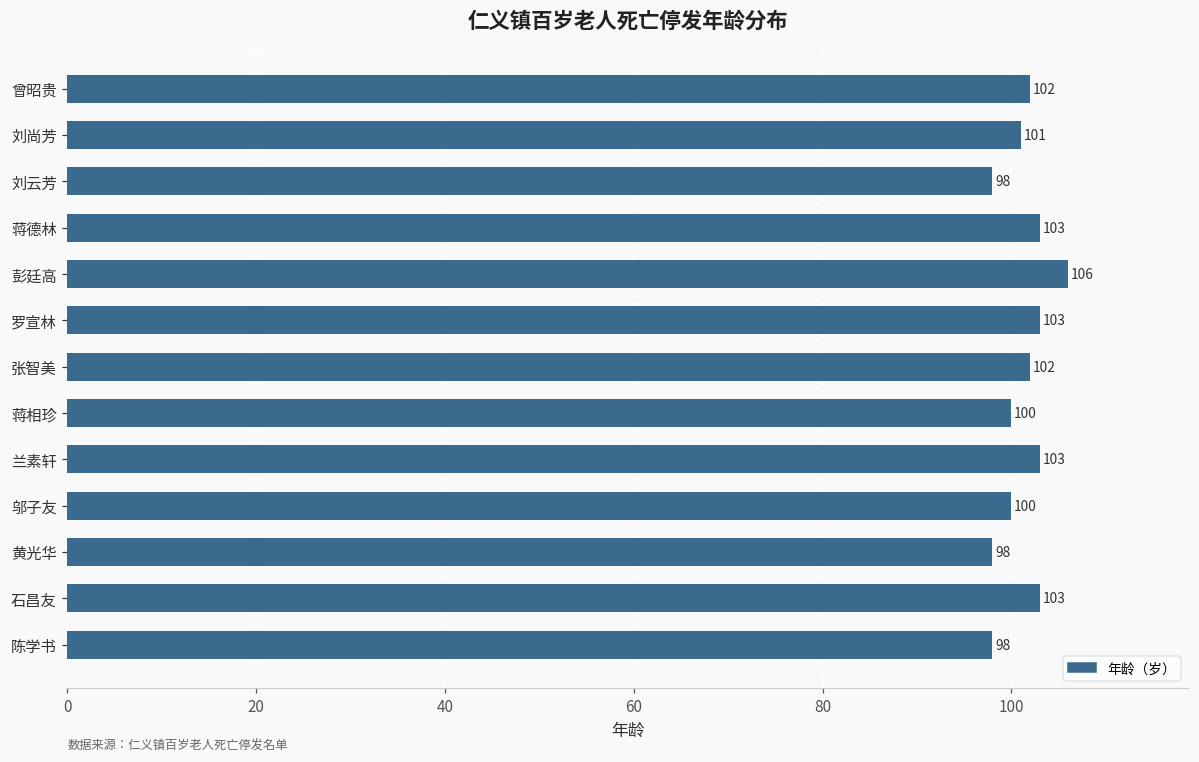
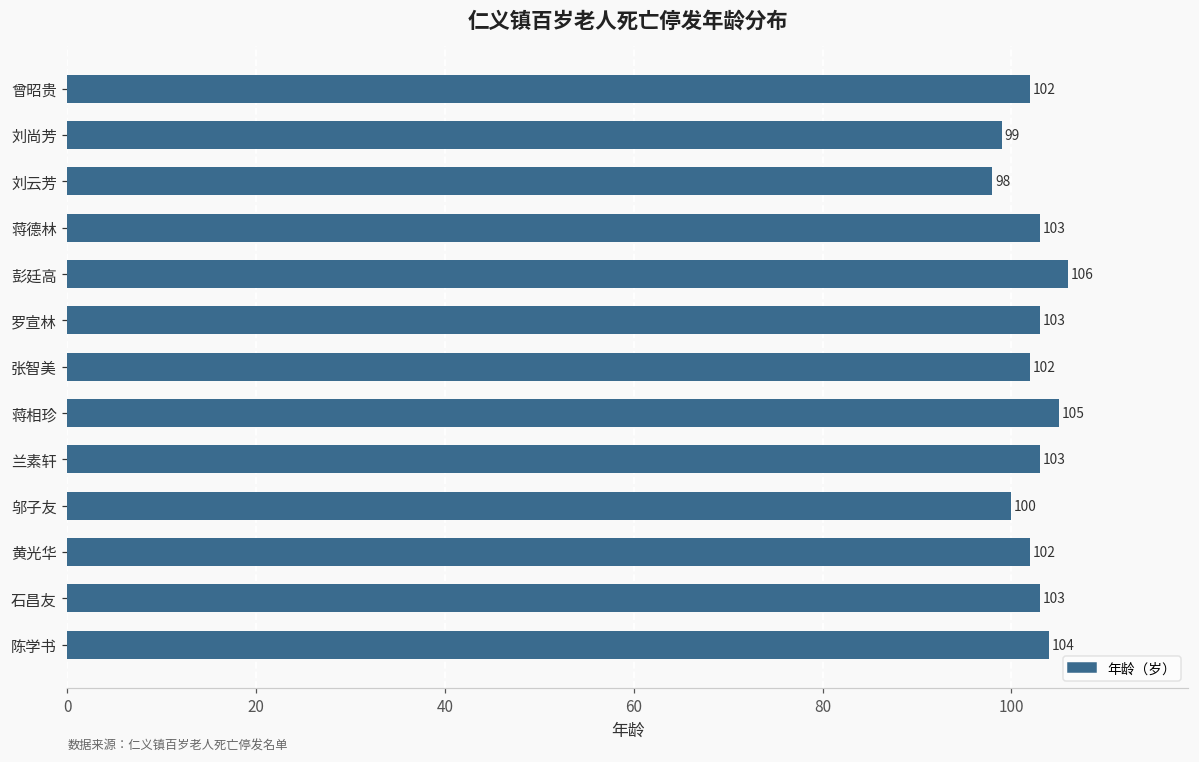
刘尚芳: 101 -> 99
蒋相珍: 100 -> 105
黄光华: 98 -> 102
陈学书: 98 -> 104
